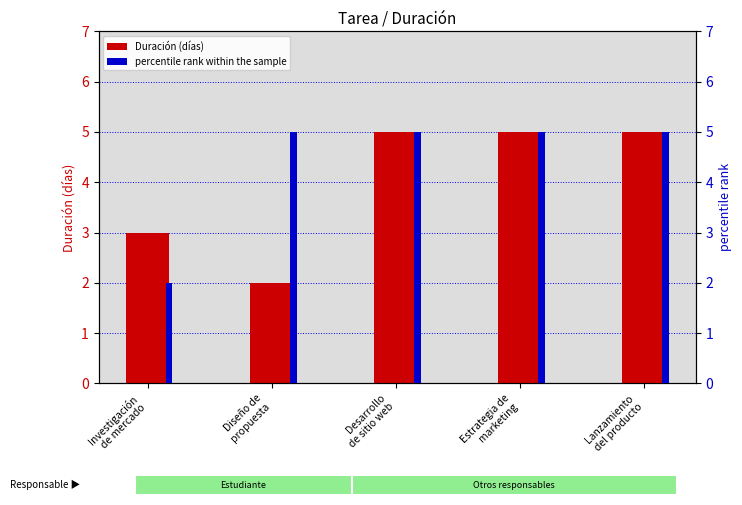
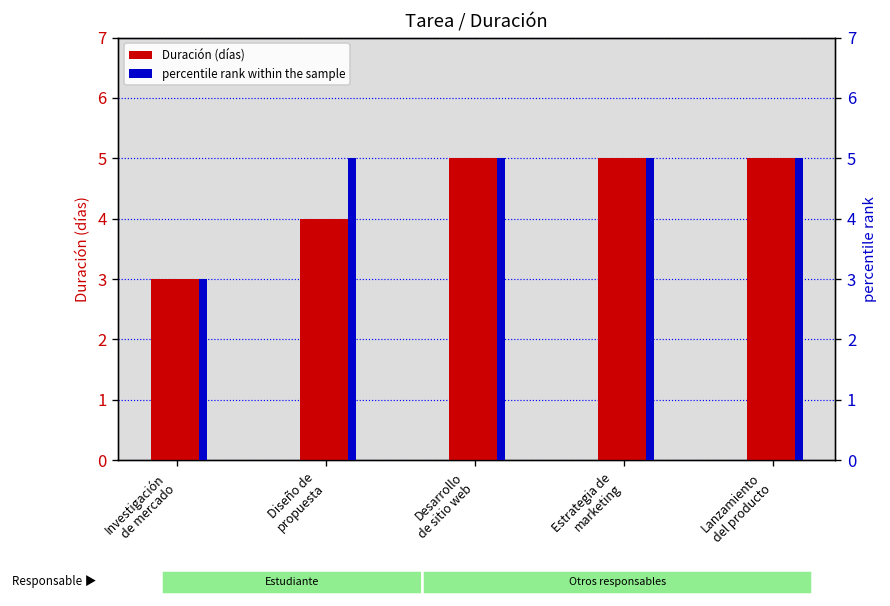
Duración (días), Diseño de propuesta: 2 -> 4
percentile rank within the sample, Investigación de mercado: 2 -> 3
